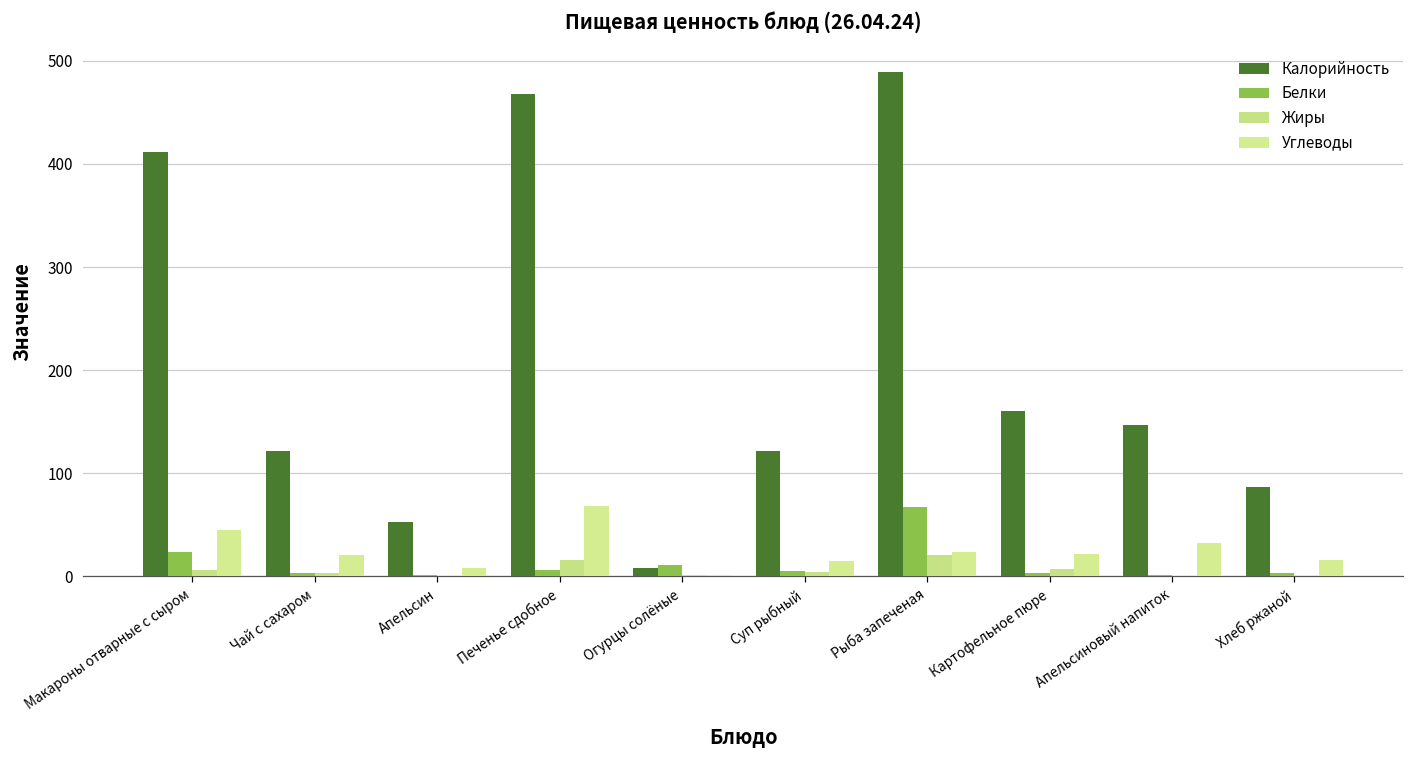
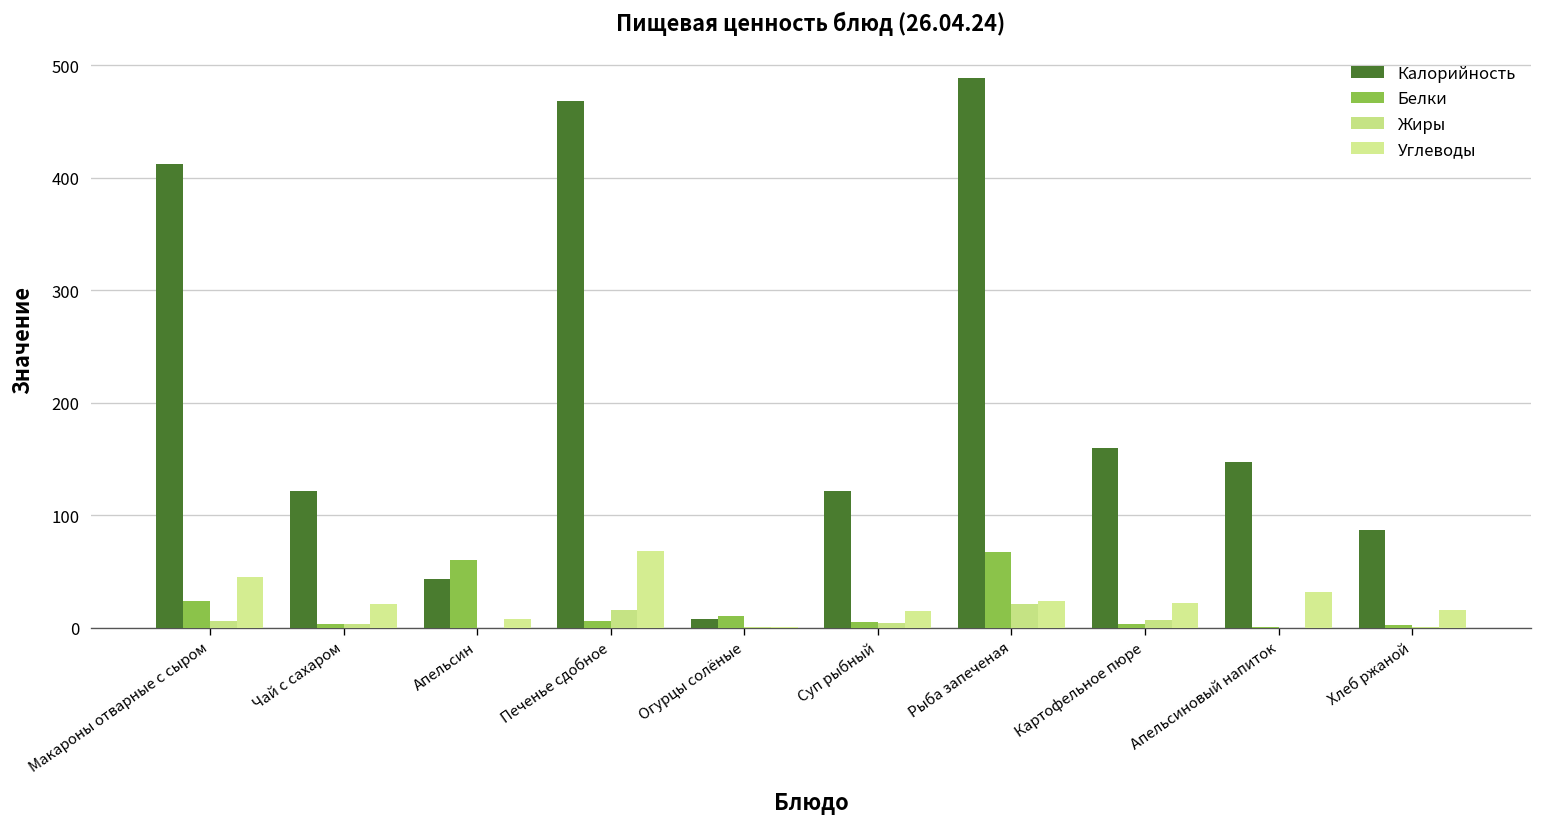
Калорийность, Апельсин: 50 -> 40
Белки, Апельсин: 0 -> 60
